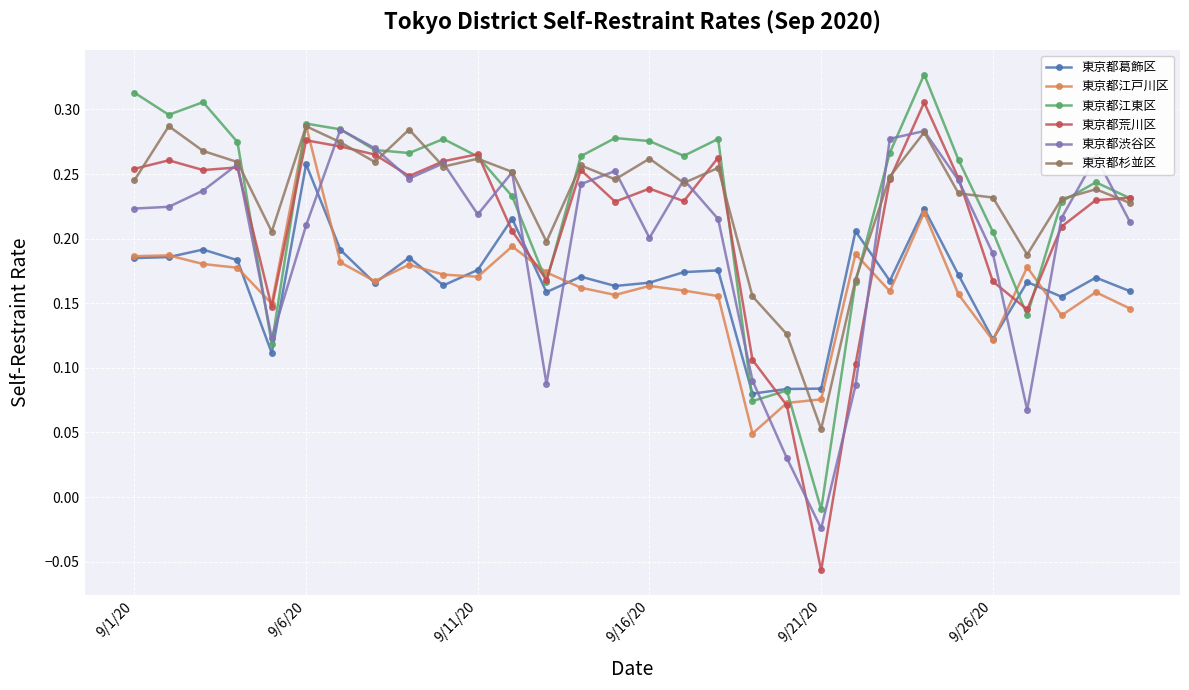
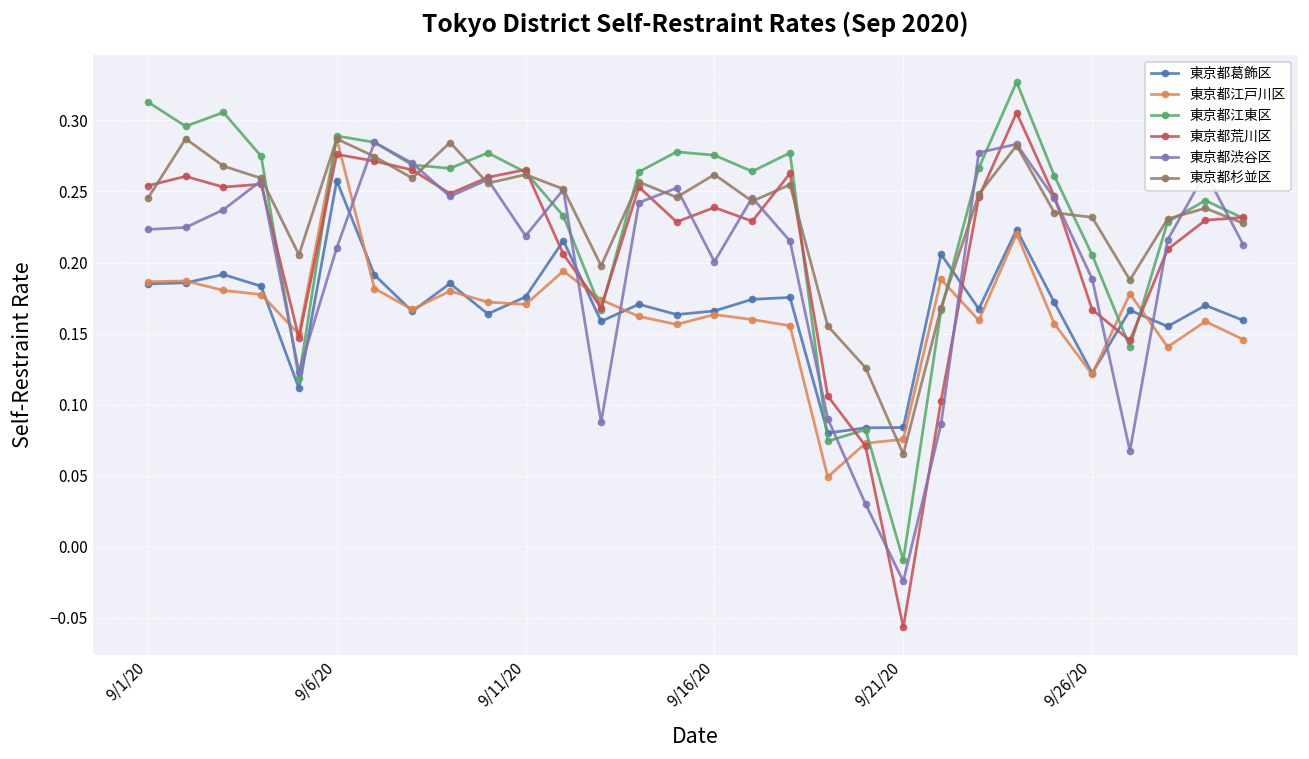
東京都杉並区, 9/21/20: 0.053 -> 0.065
